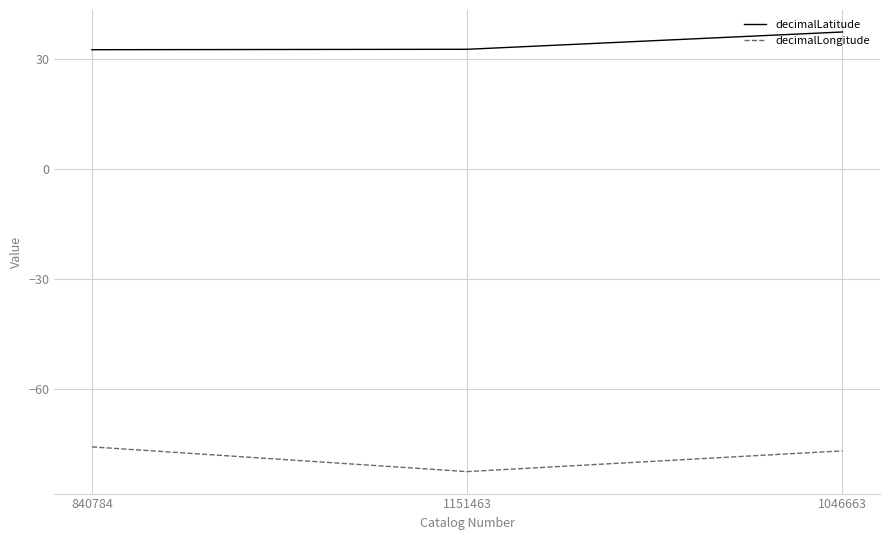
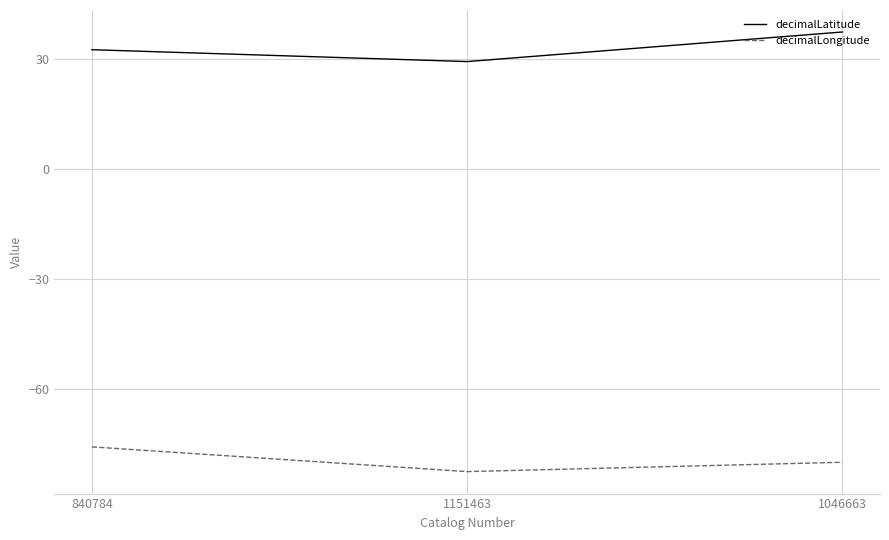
decimalLatitude, 1151463: 33 -> 29
decimalLongitude, 1046663: -77 -> -80
